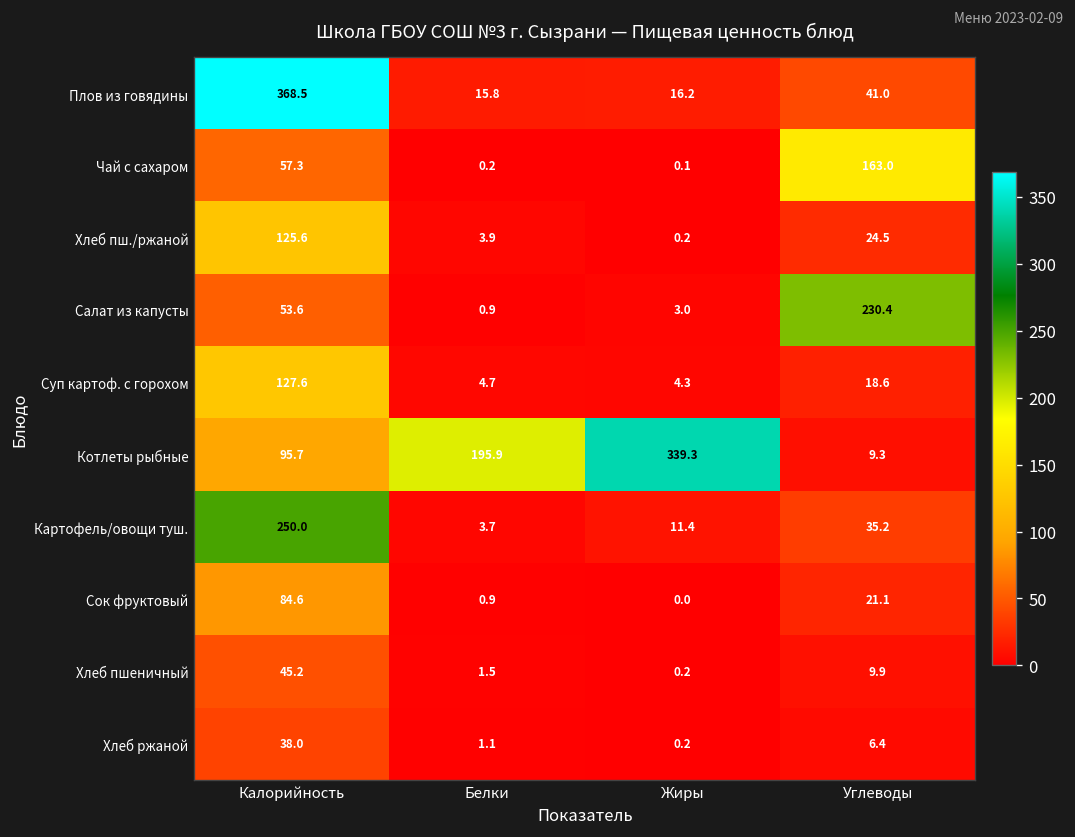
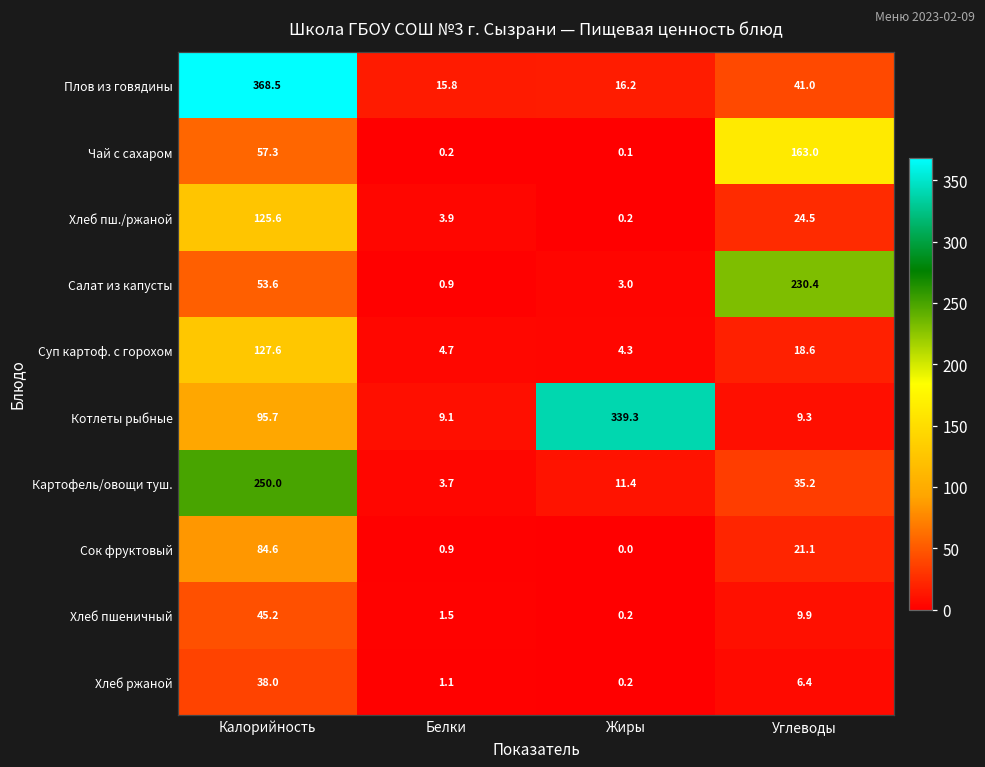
Котлеты рыбные, Белки: 195.9 -> 9.1
